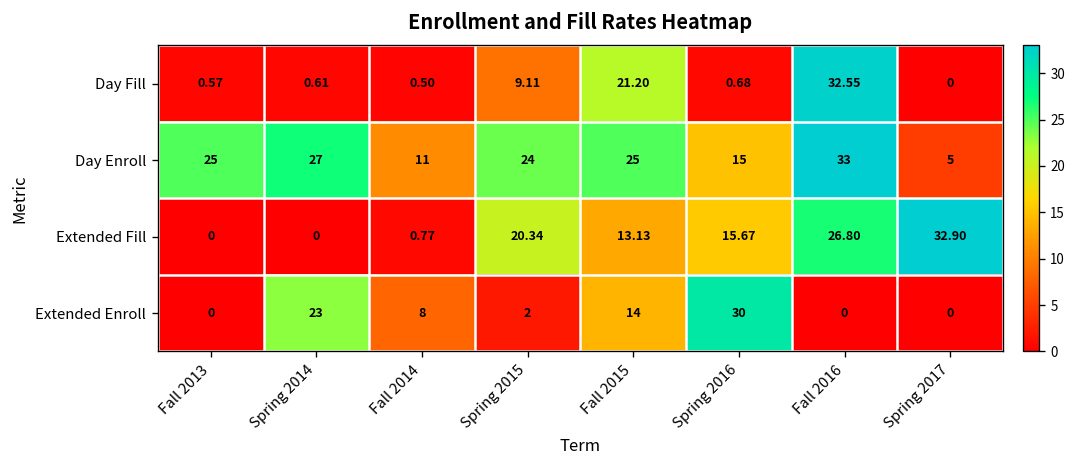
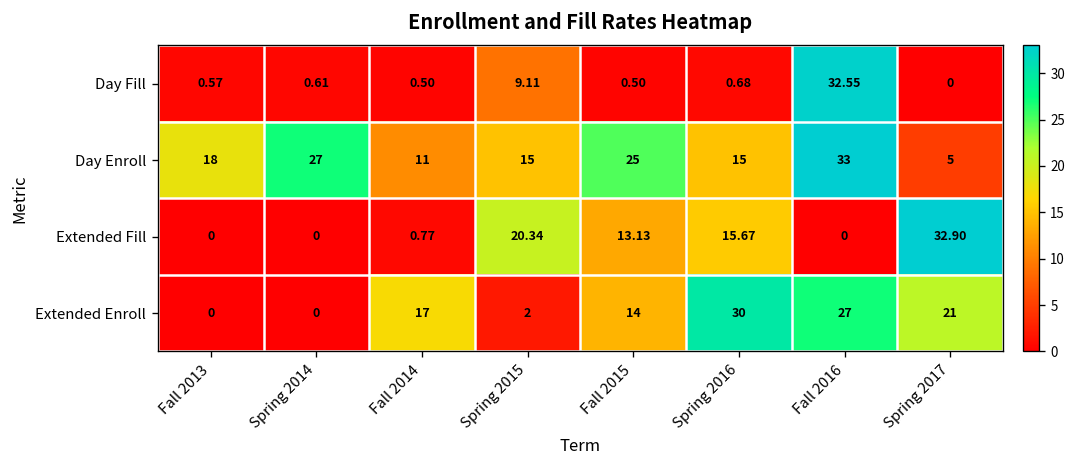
Day Fill, Fall 2015: 21.20 -> 0.50
Day Enroll, Fall 2013: 25 -> 18
Day Enroll, Spring 2015: 24 -> 15
Extended Fill, Fall 2016: 26.80 -> 0
Extended Enroll, Spring 2014: 23 -> 0
Extended Enroll, Fall 2014: 8 -> 17
Extended Enroll, Fall 2016: 0 -> 27
Extended Enroll, Spring 2017: 0 -> 21
